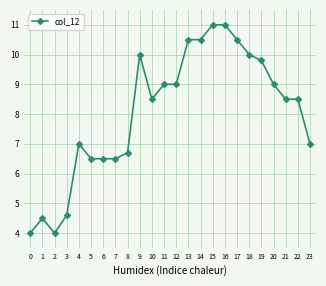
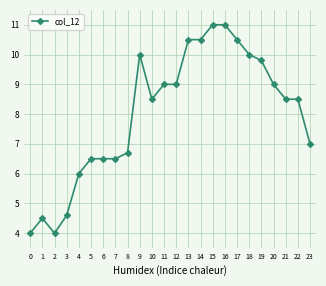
4: 7 -> 6
